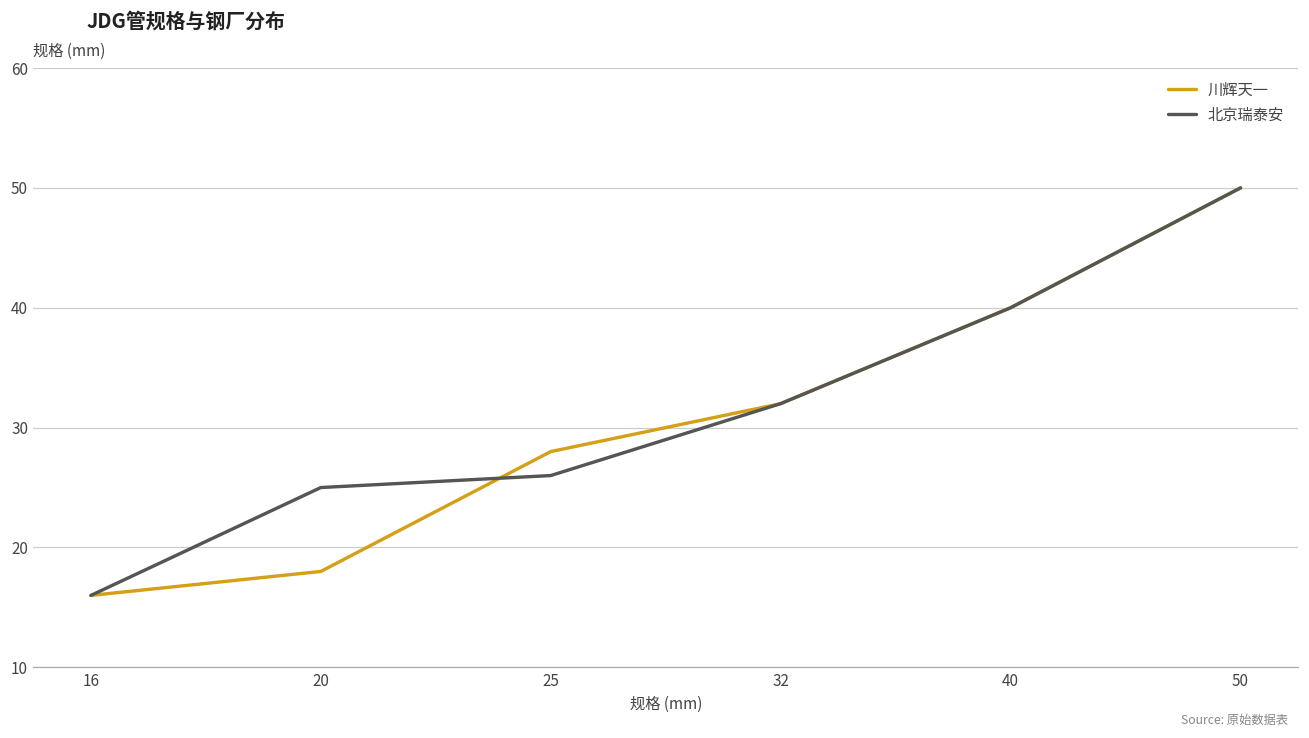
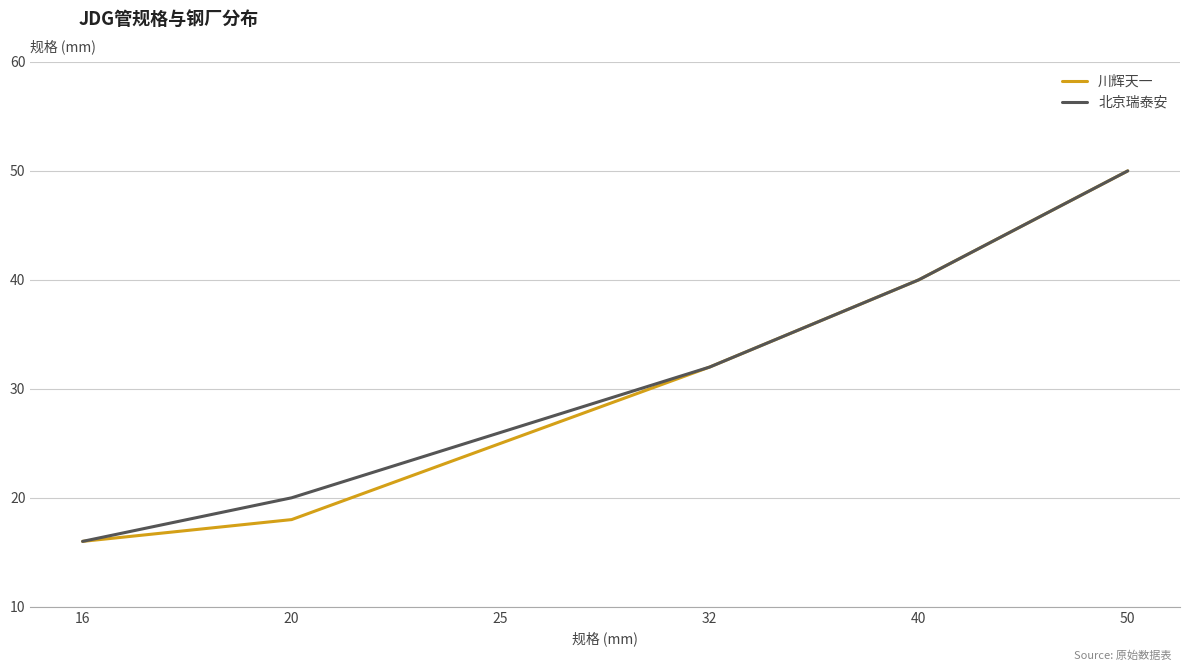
北京瑞泰安, 20: 25 -> 20
川辉天一, 25: 28 -> 25
